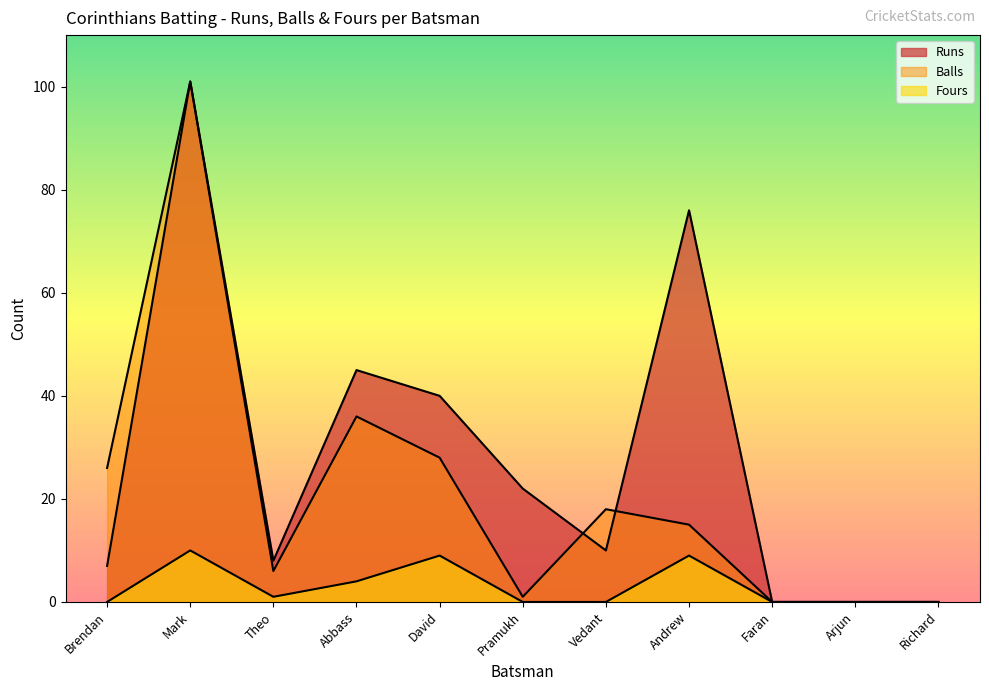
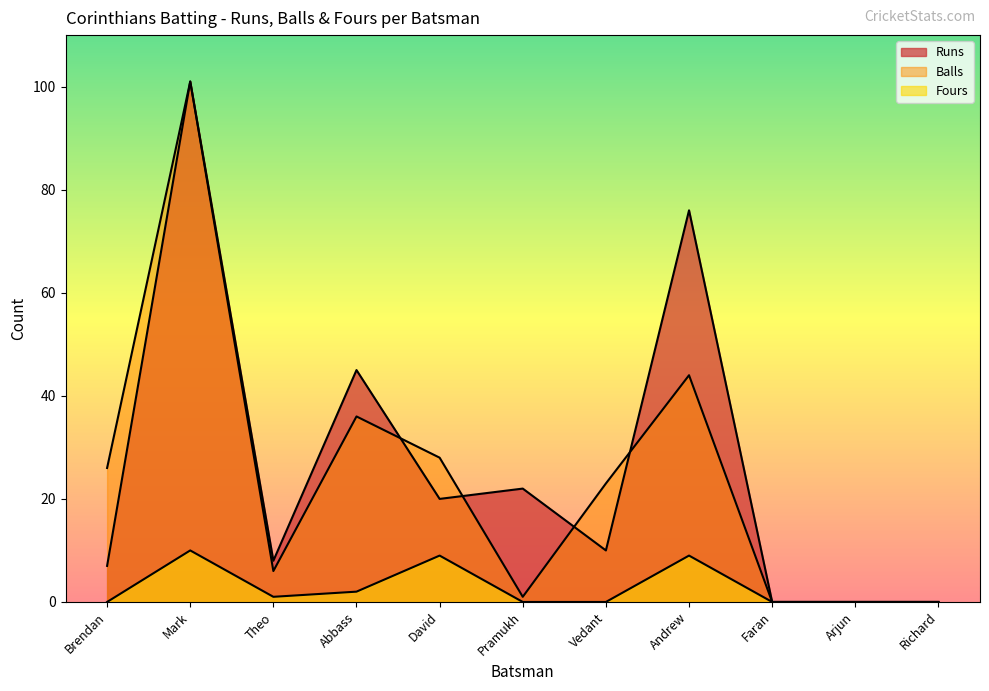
Fours, Abbass: 4 -> 2
Runs, David: 40 -> 20
Balls, Vedant: 18 -> 23
Balls, Andrew: 15 -> 44
